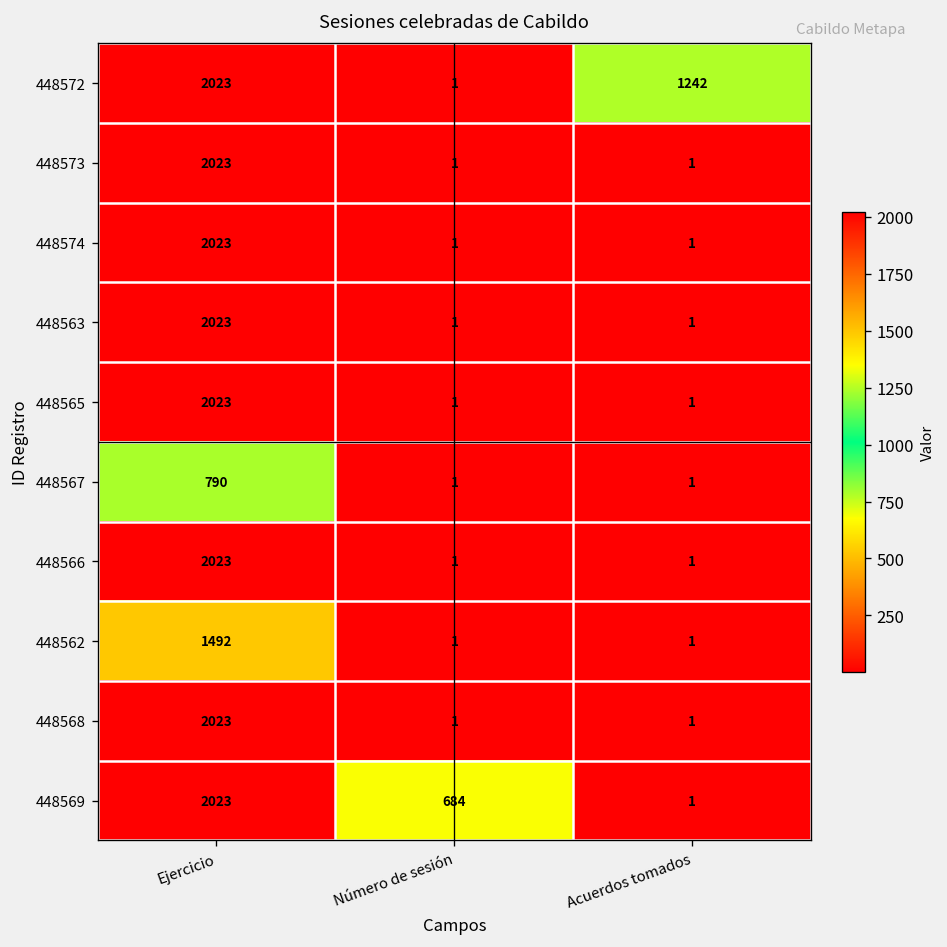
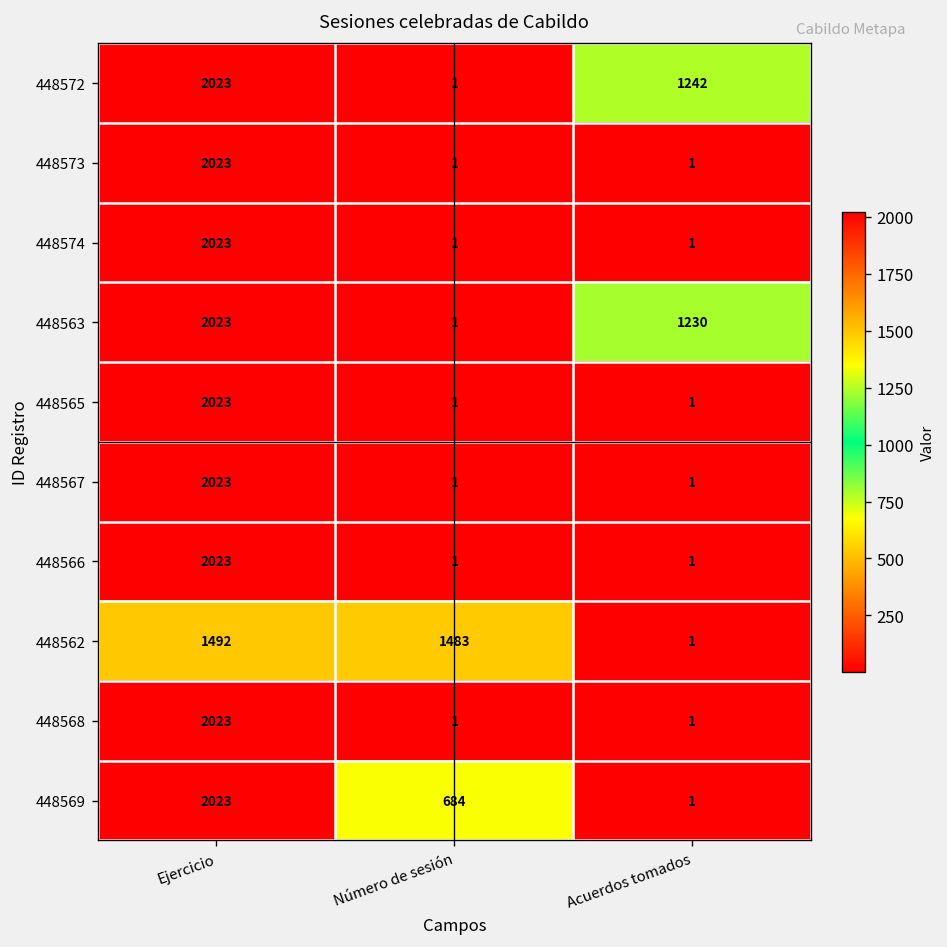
448563, Acuerdos tomados: 1 -> 1230
448567, Ejercicio: 790 -> 2023
448562, Número de sesión: 1 -> 1483
